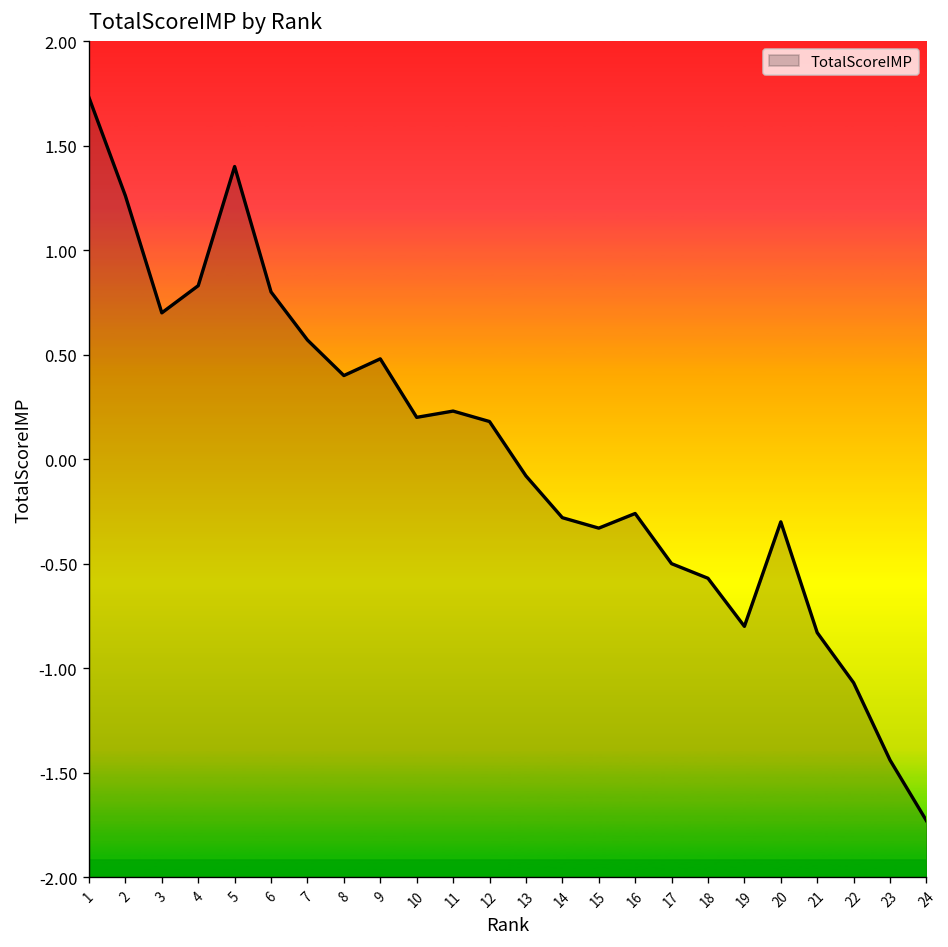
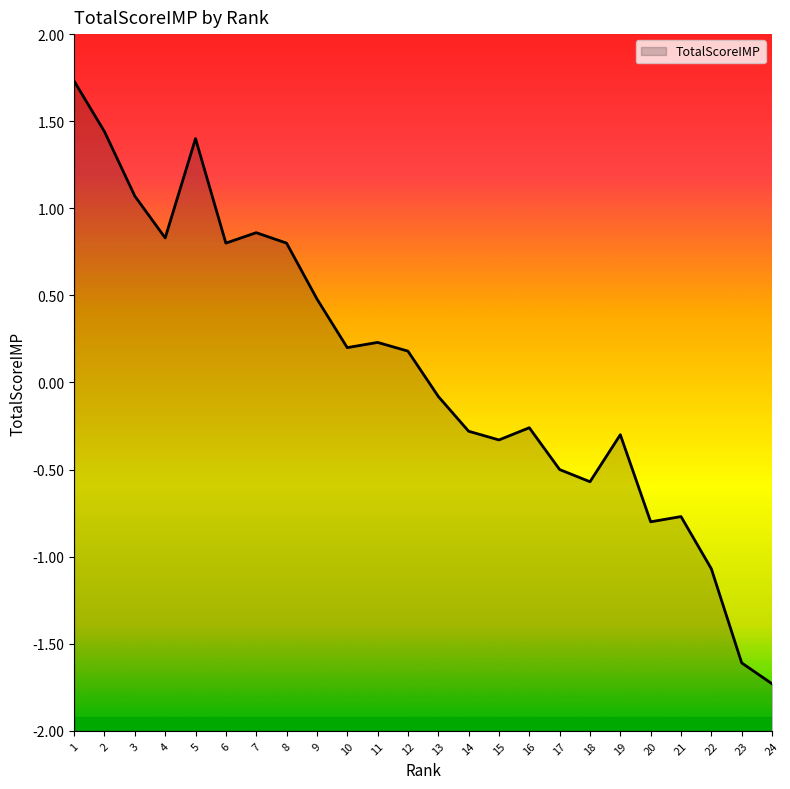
2: 1.26 -> 1.44
3: 0.70 -> 1.07
7: 0.57 -> 0.86
8: 0.4 -> 0.8
19: -0.8 -> -0.3
20: -0.3 -> -0.8
21: -0.83 -> -0.77
23: -1.44 -> -1.61
